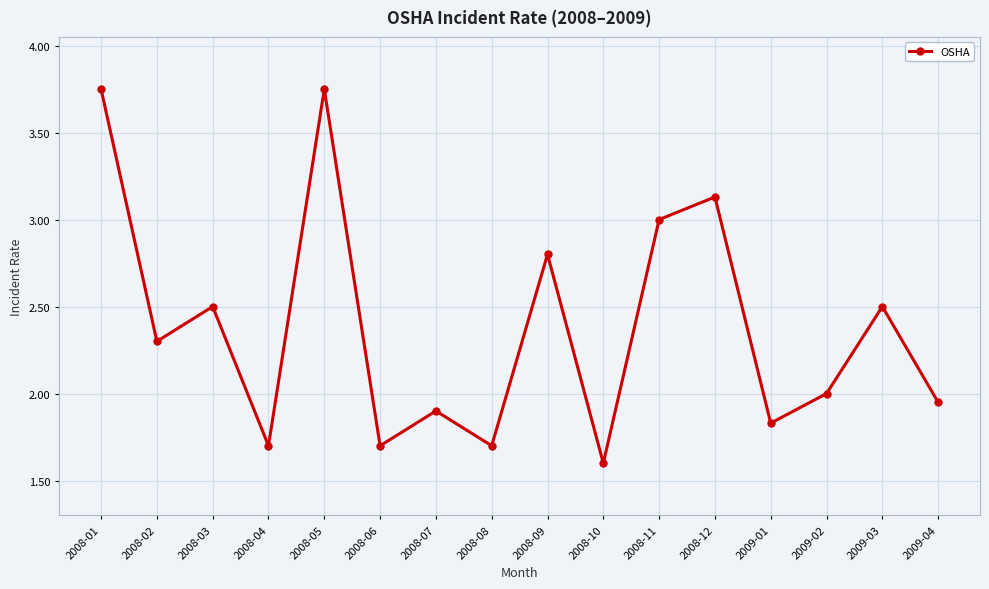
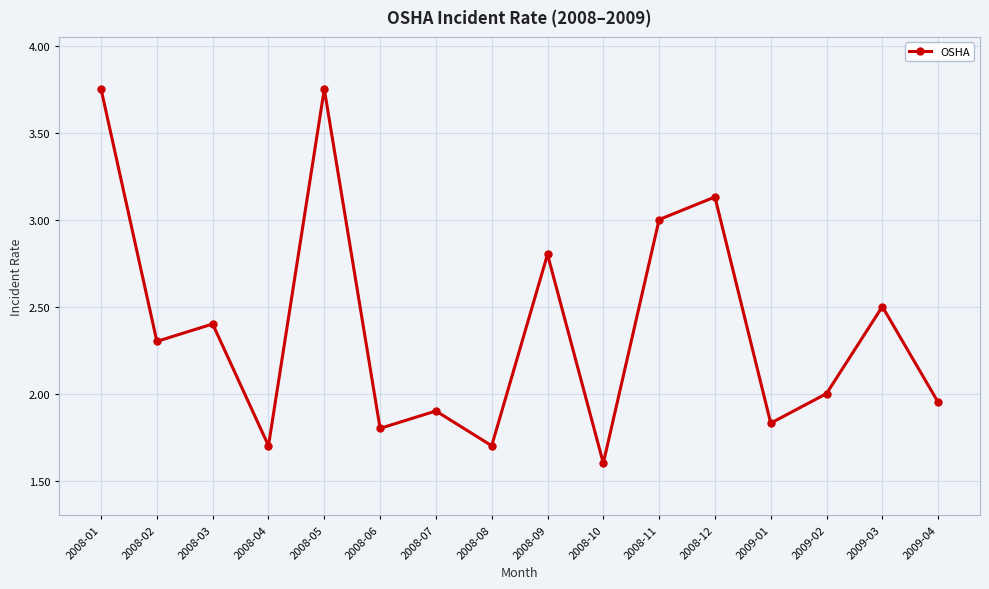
2008-03: 2.5 -> 2.4
2008-06: 1.7 -> 1.8
